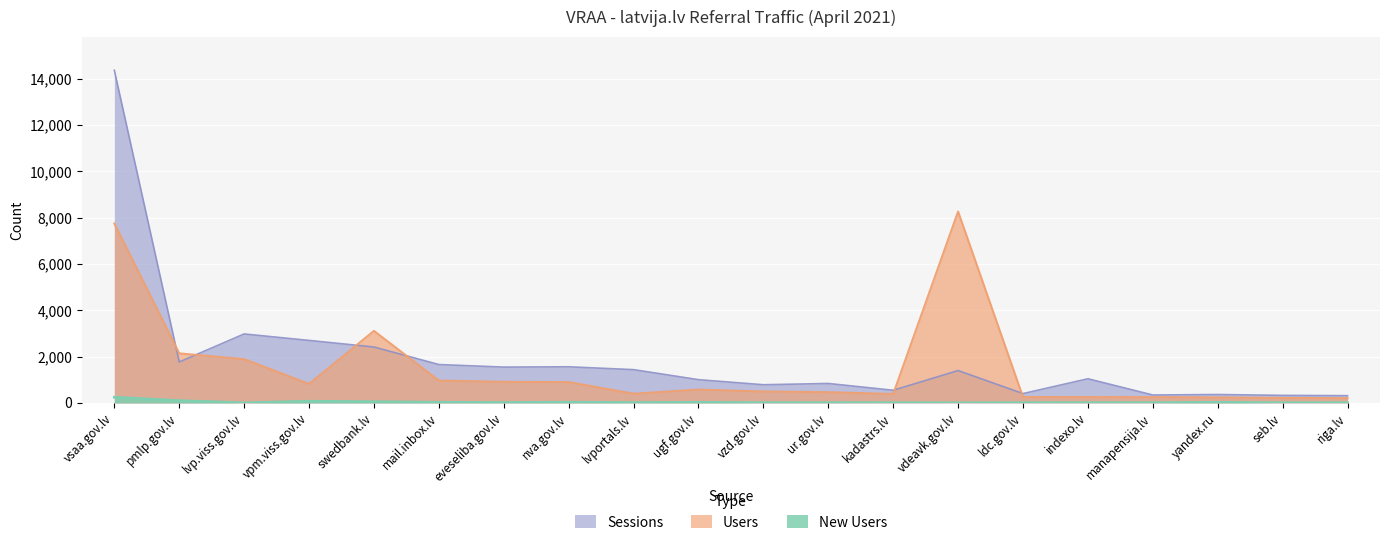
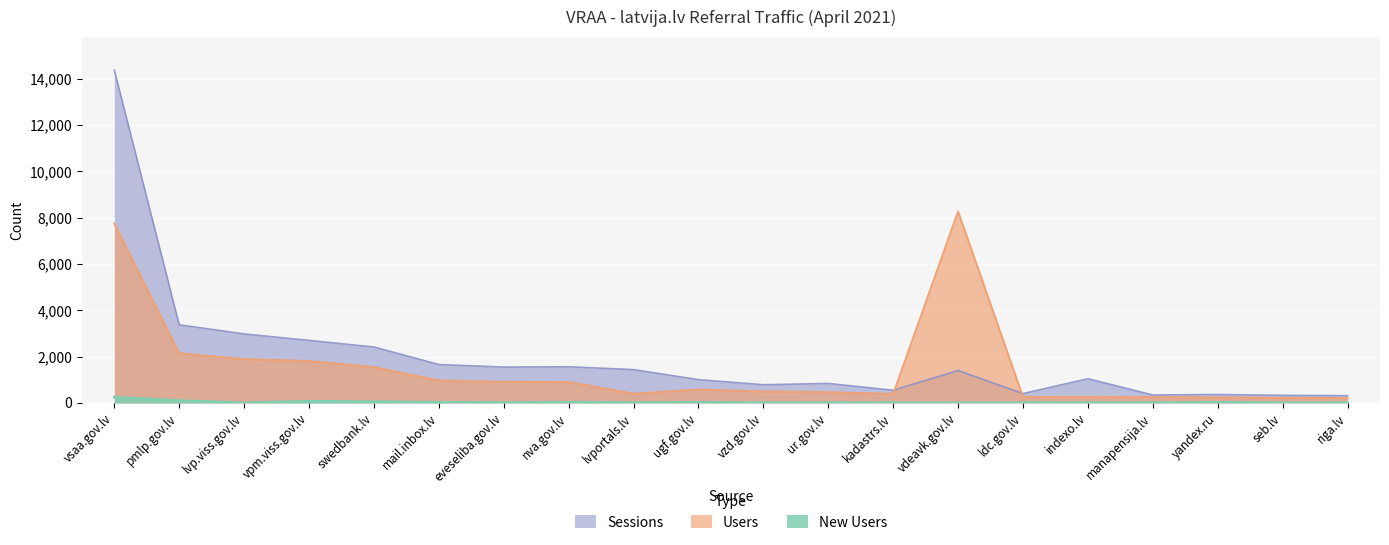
Sessions, pmlp.gov.lv: 1,800 -> 3,400
Users, vpm.viss.gov.lv: 800 -> 1,800
Users, swedbank.lv: 3,100 -> 1,500
